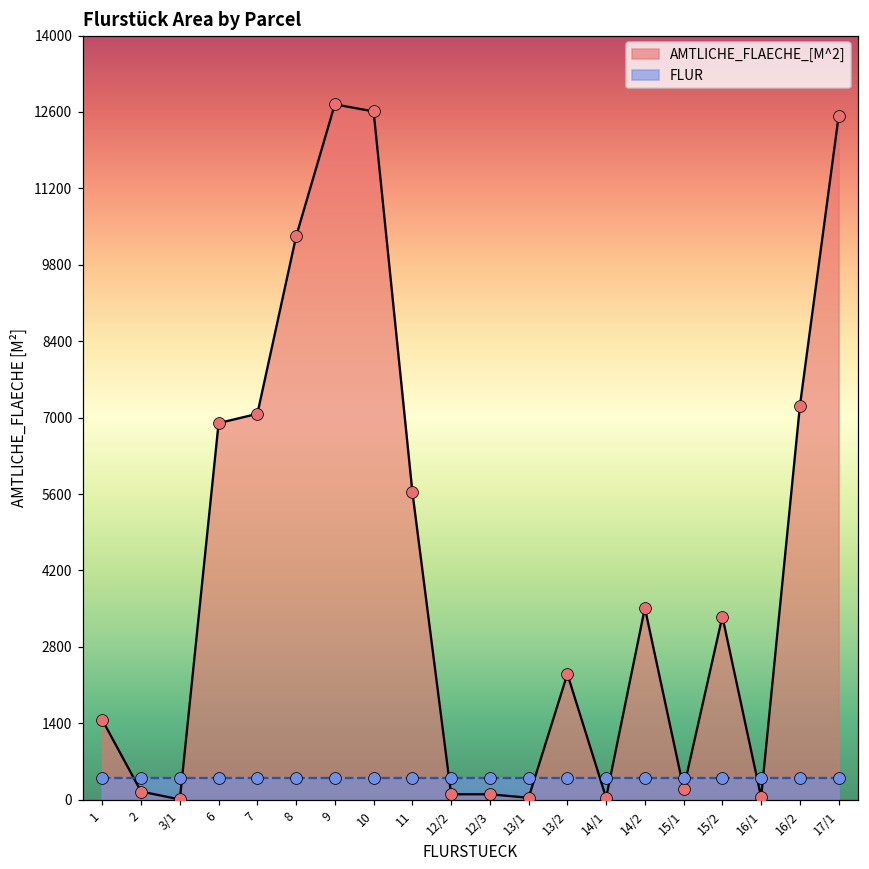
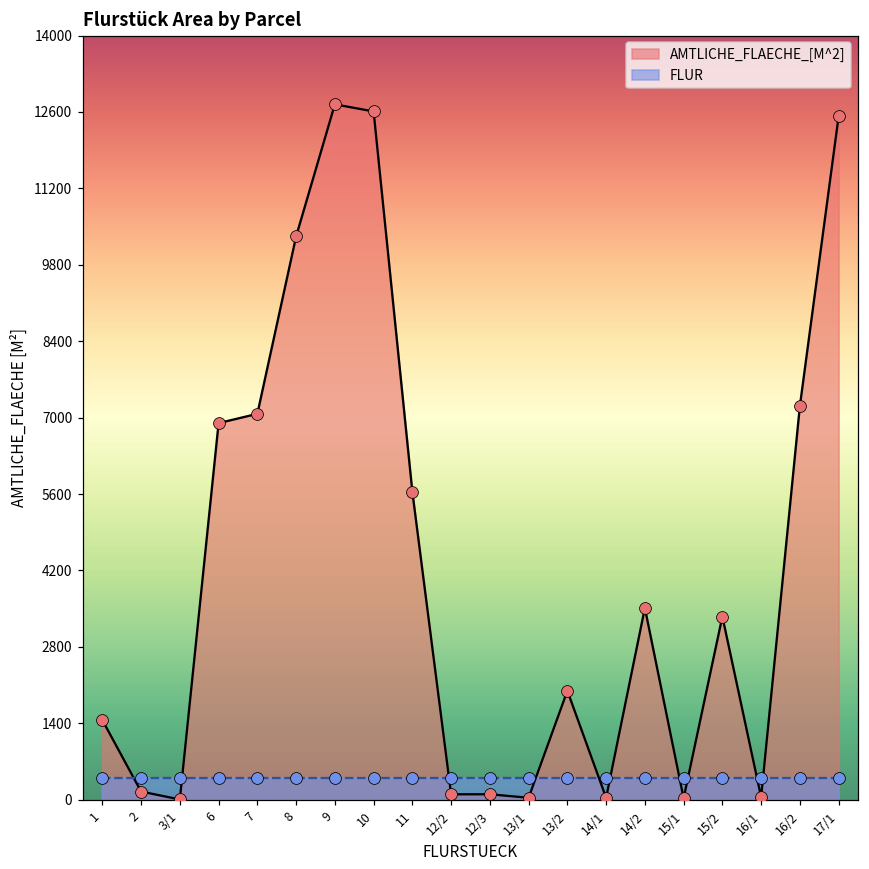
AMTLICHE_FLAECHE_[M^2], 13/2: 2300 -> 2000
AMTLICHE_FLAECHE_[M^2], 15/1: 200 -> 0
